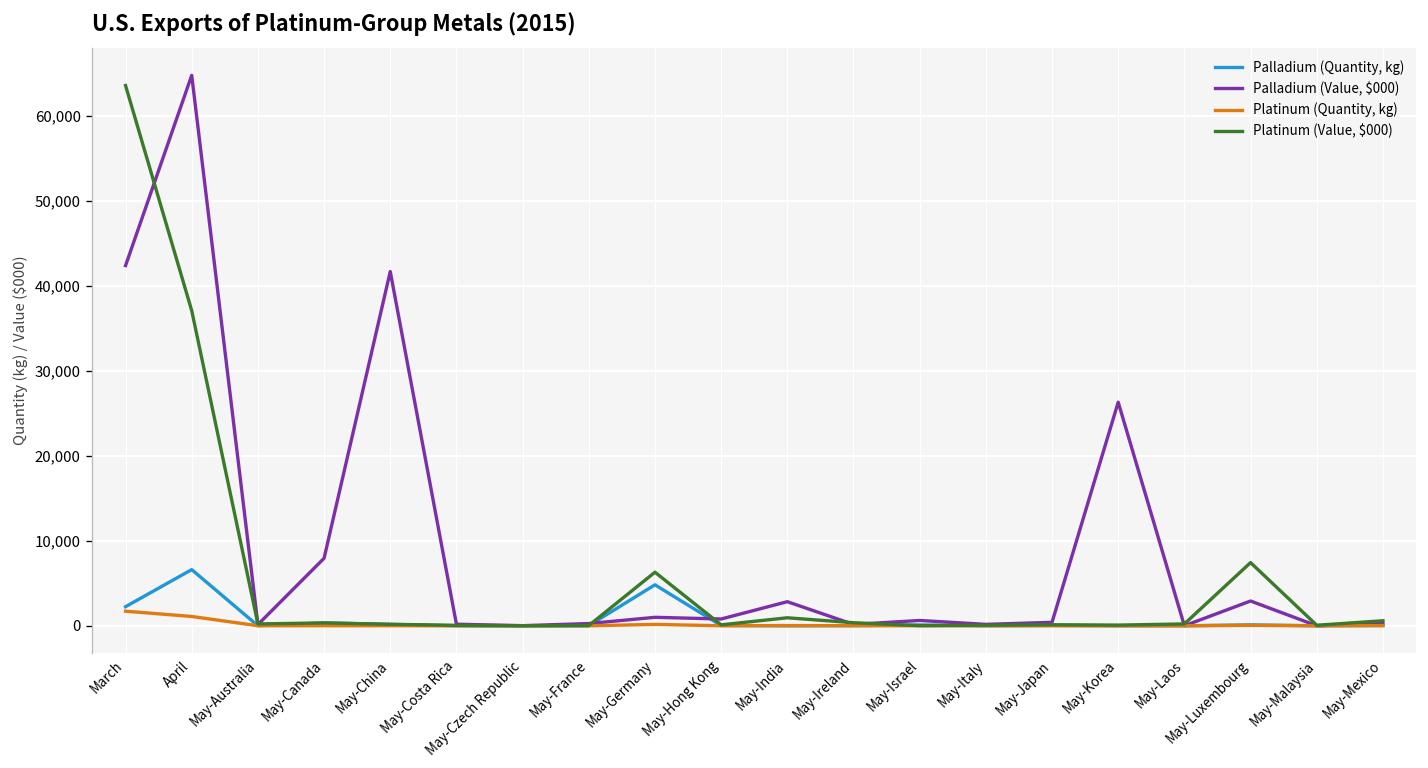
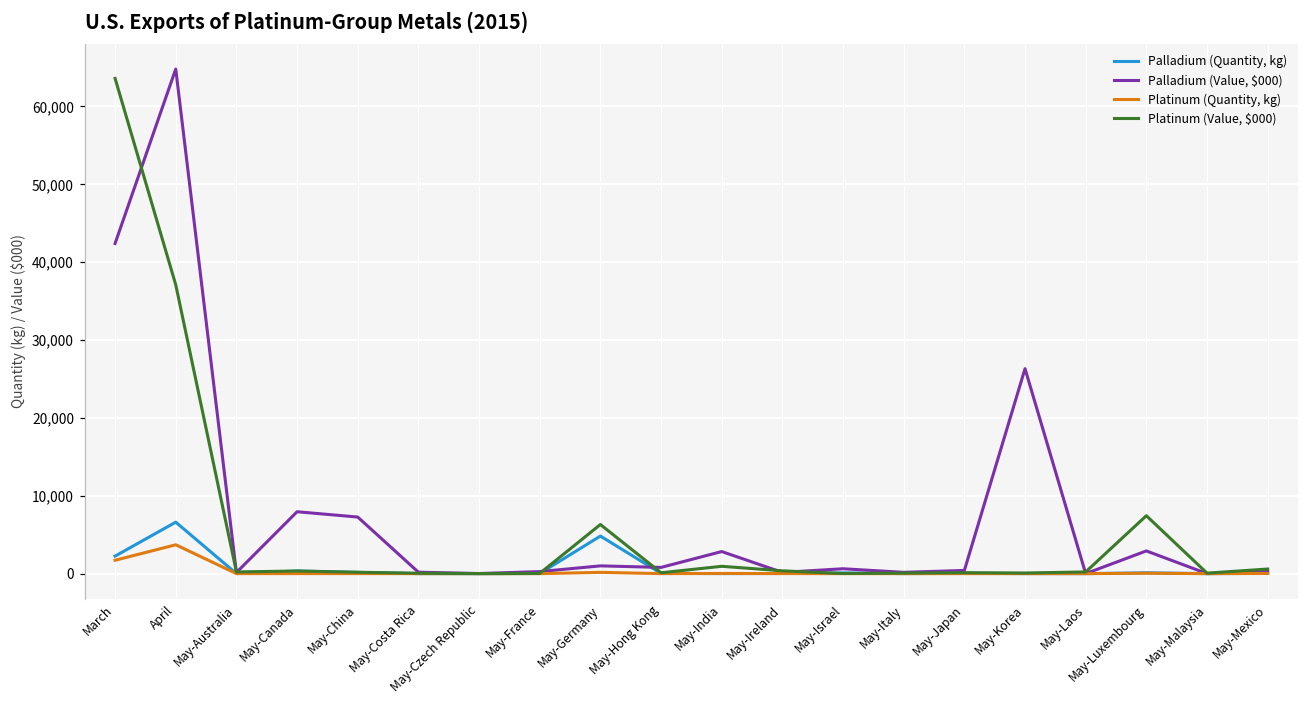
Platinum (Quantity, kg), April: 1,000 -> 4,000
Palladium (Value, $000), May-China: 42,000 -> 7,000
